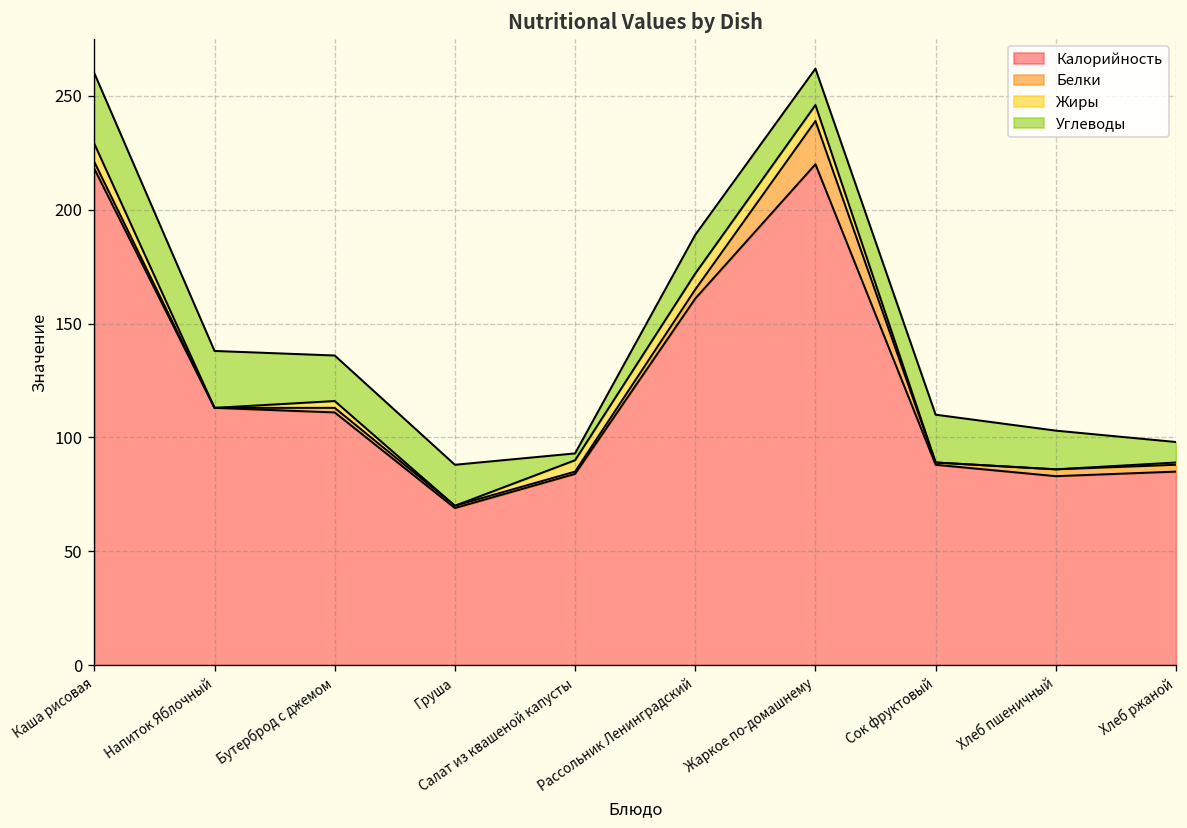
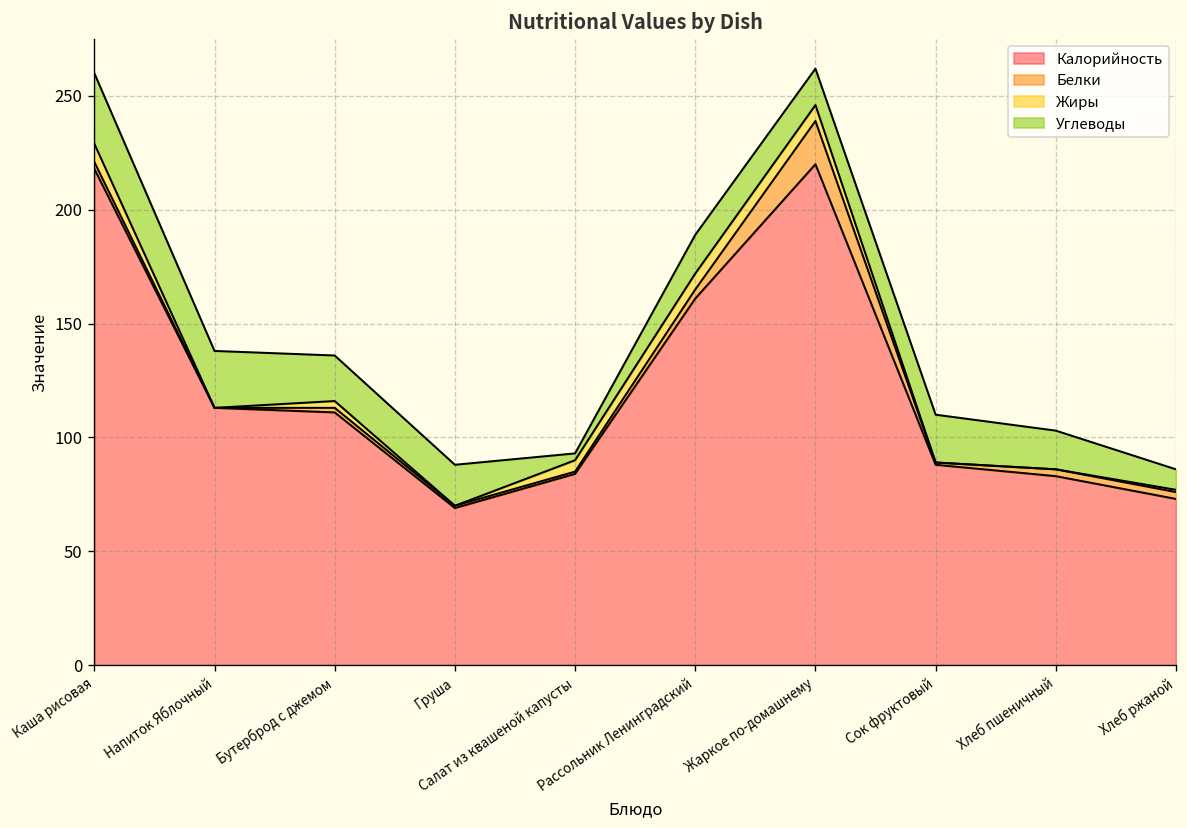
Калорийность, Хлеб ржаной: 85 -> 73
